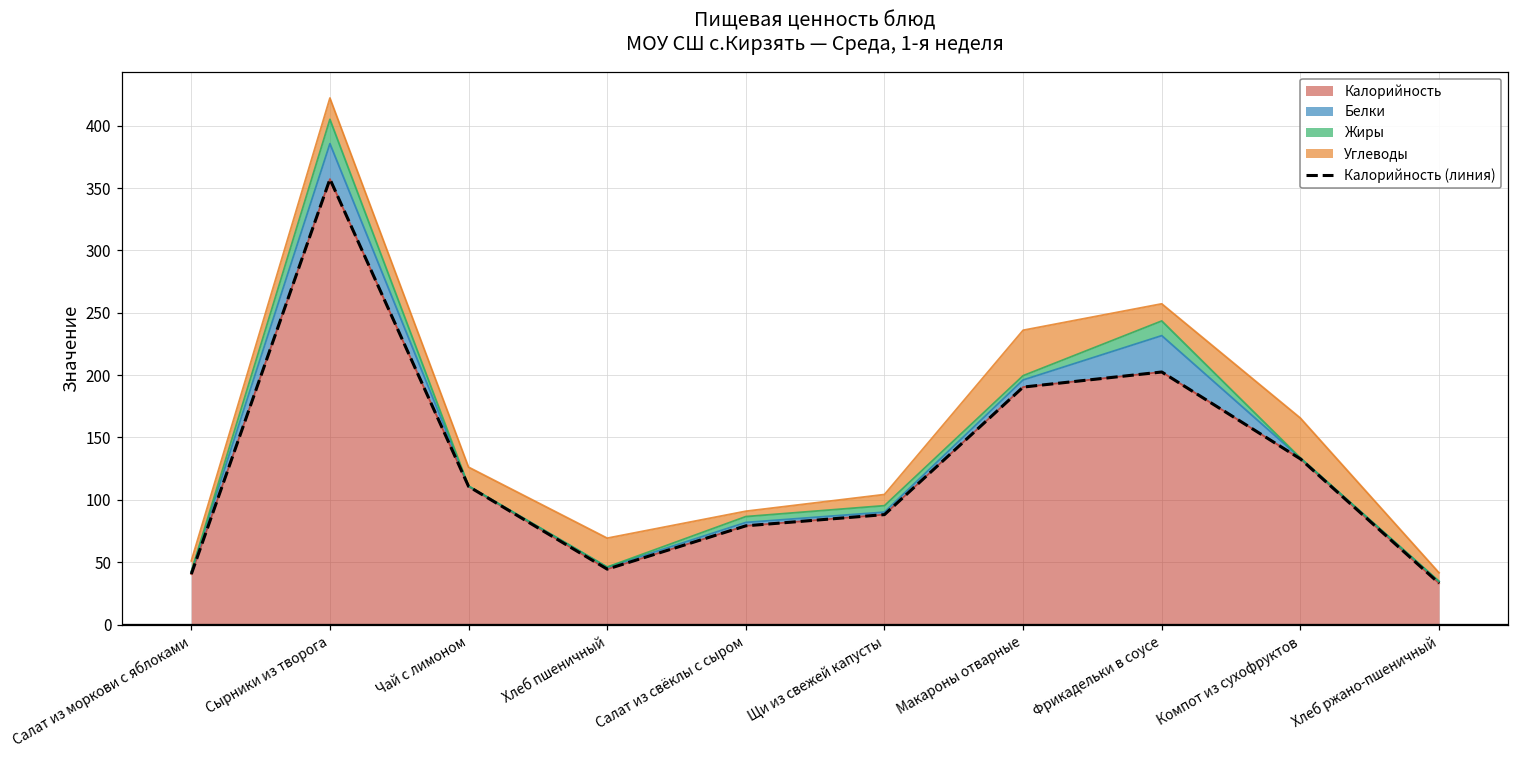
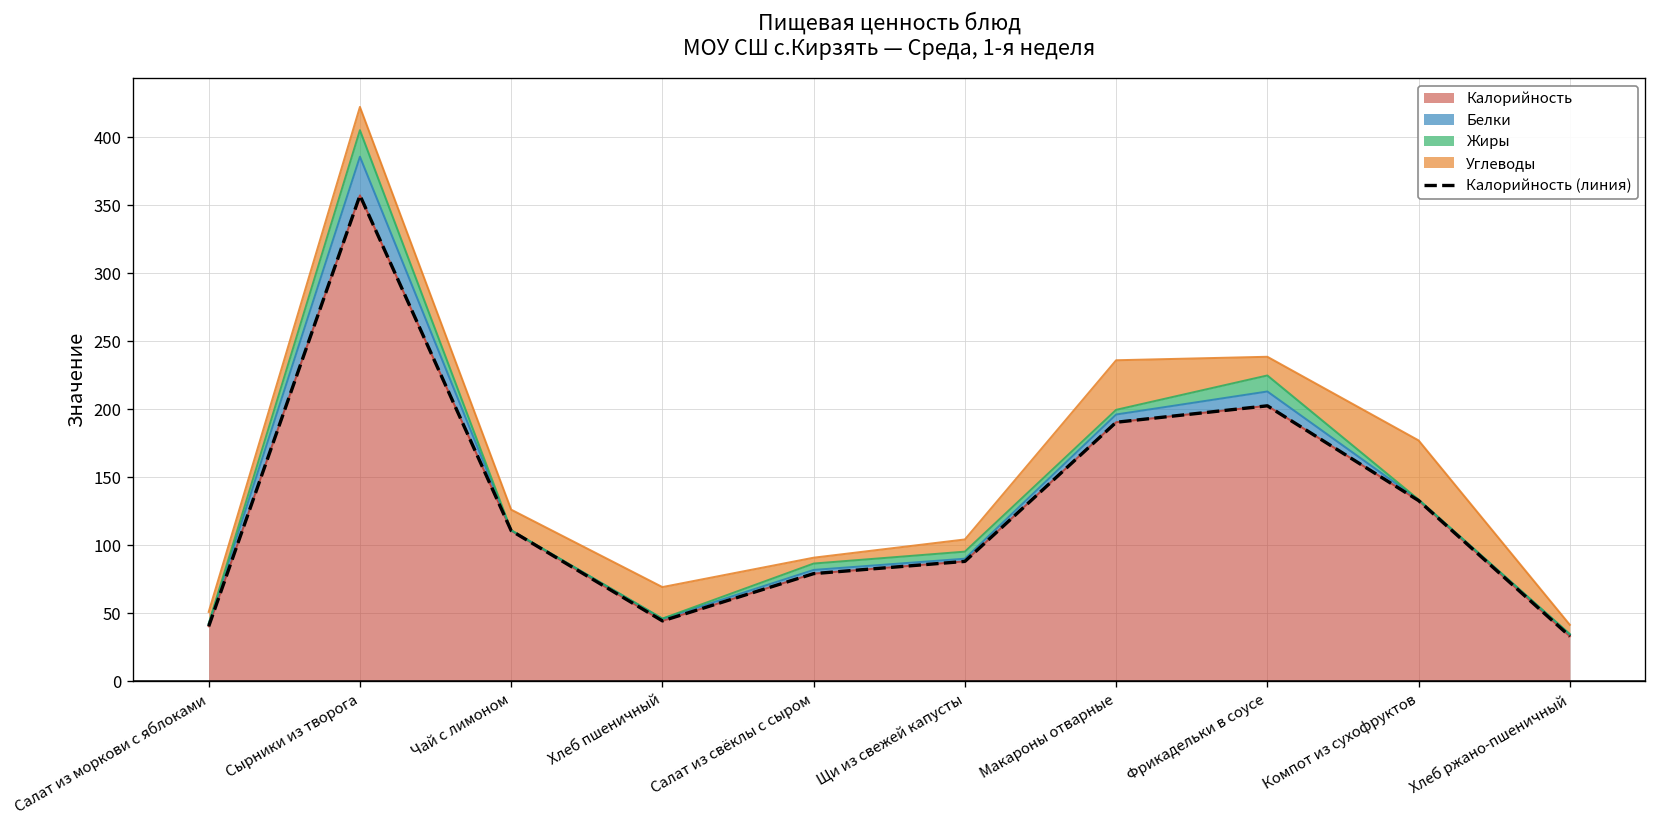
Белки, Фрикадельки в соусе: 29 -> 11
Углеводы, Компот из сухофруктов: 32 -> 44
